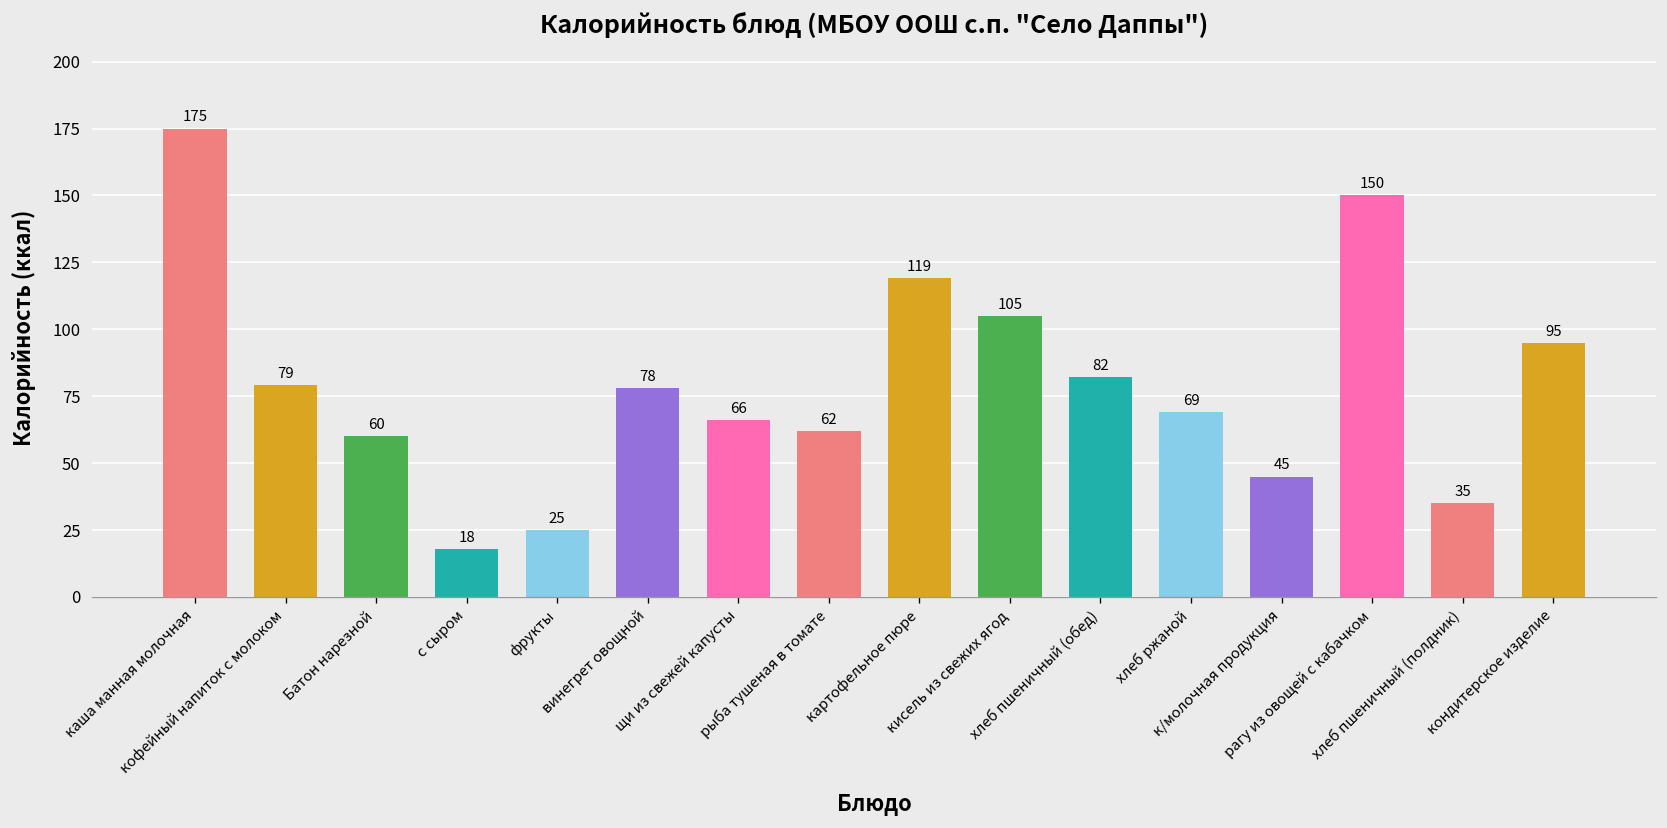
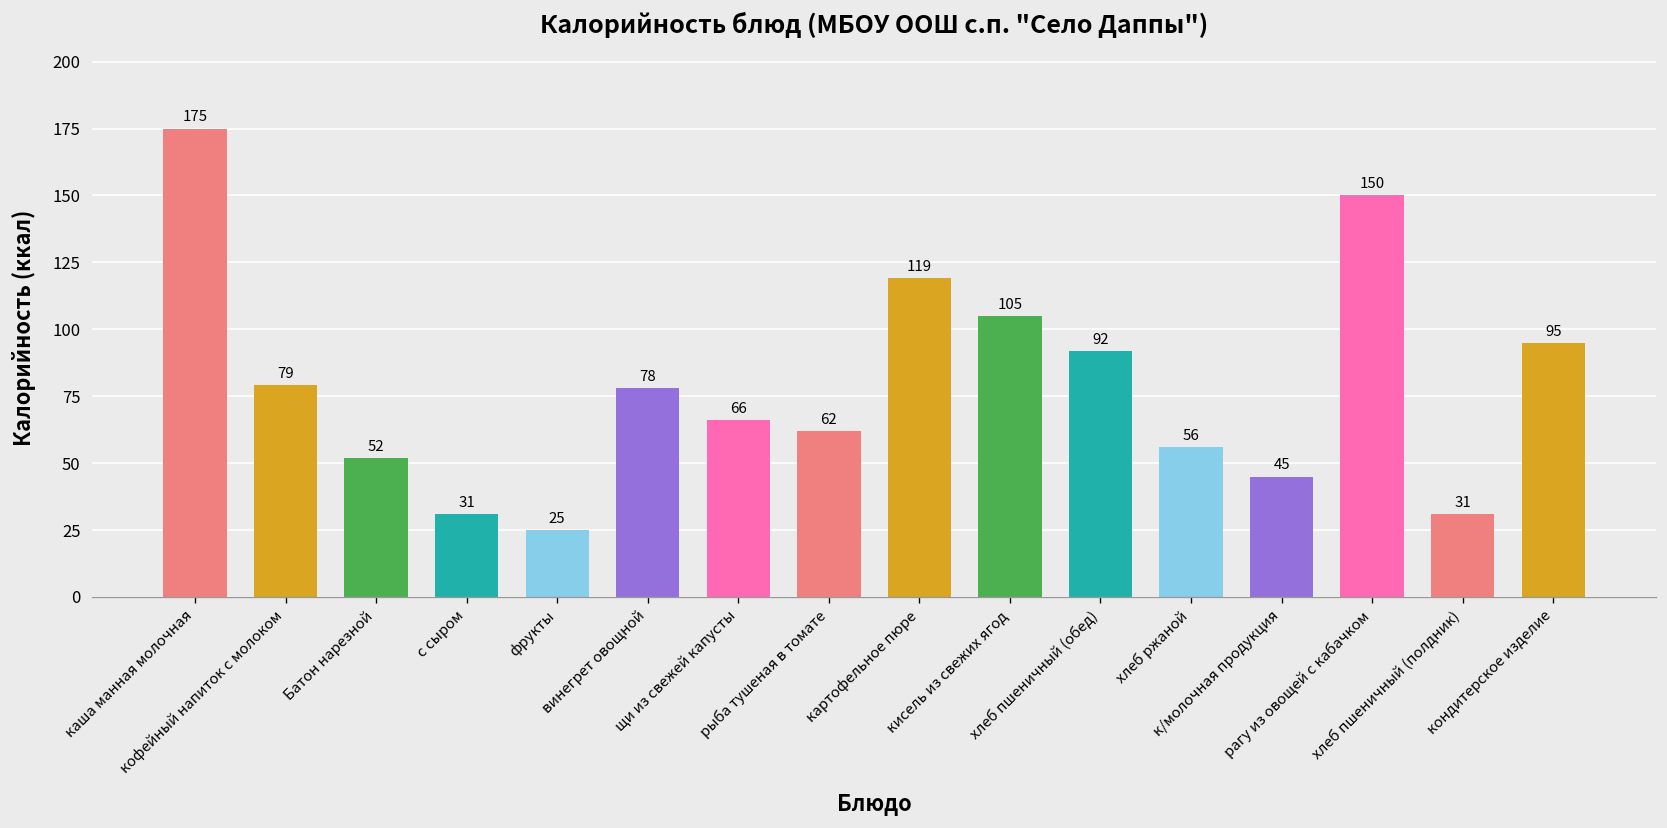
Батон нарезной: 60 -> 52
с сыром: 18 -> 31
хлеб пшеничный (обед): 82 -> 92
хлеб ржаной: 69 -> 56
хлеб пшеничный (полдник): 35 -> 31
